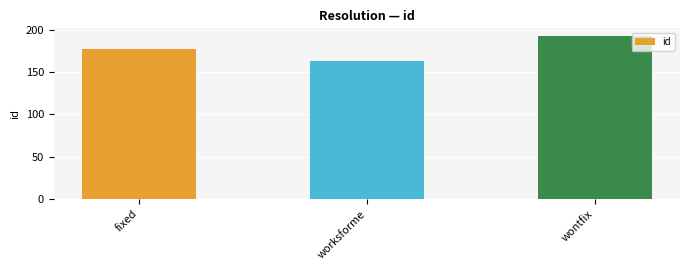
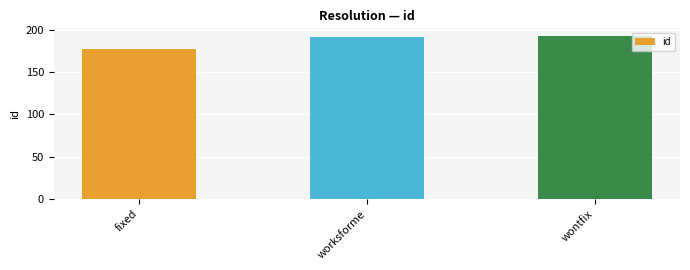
worksforme: 160 -> 190
